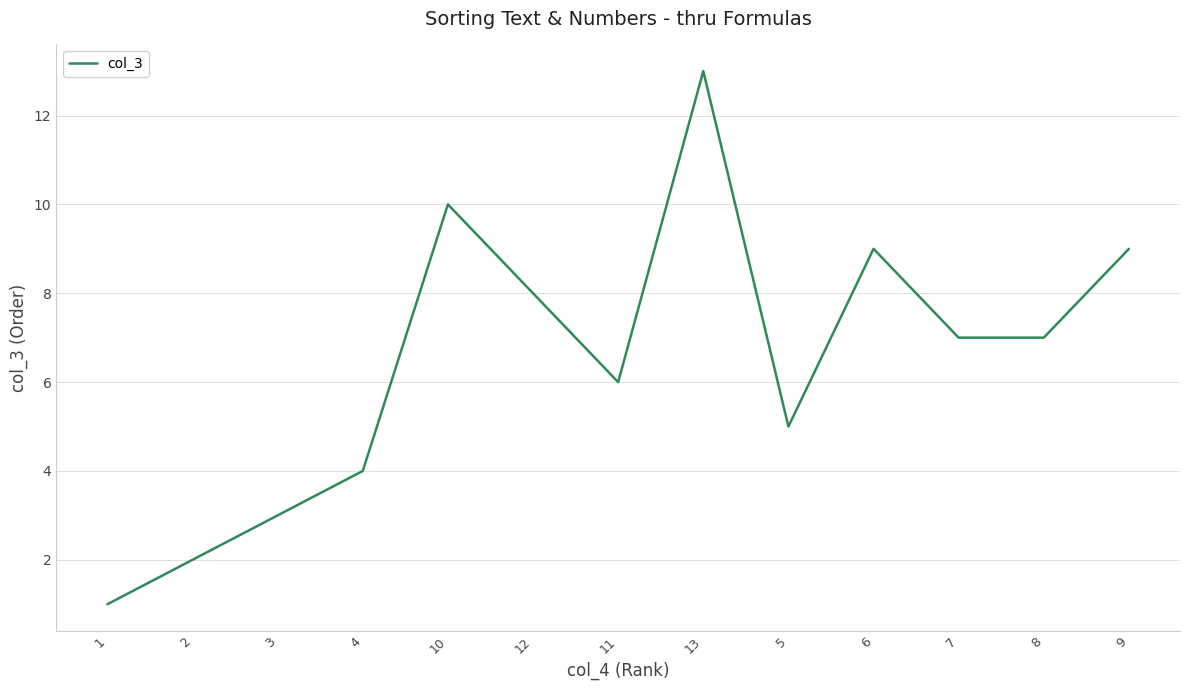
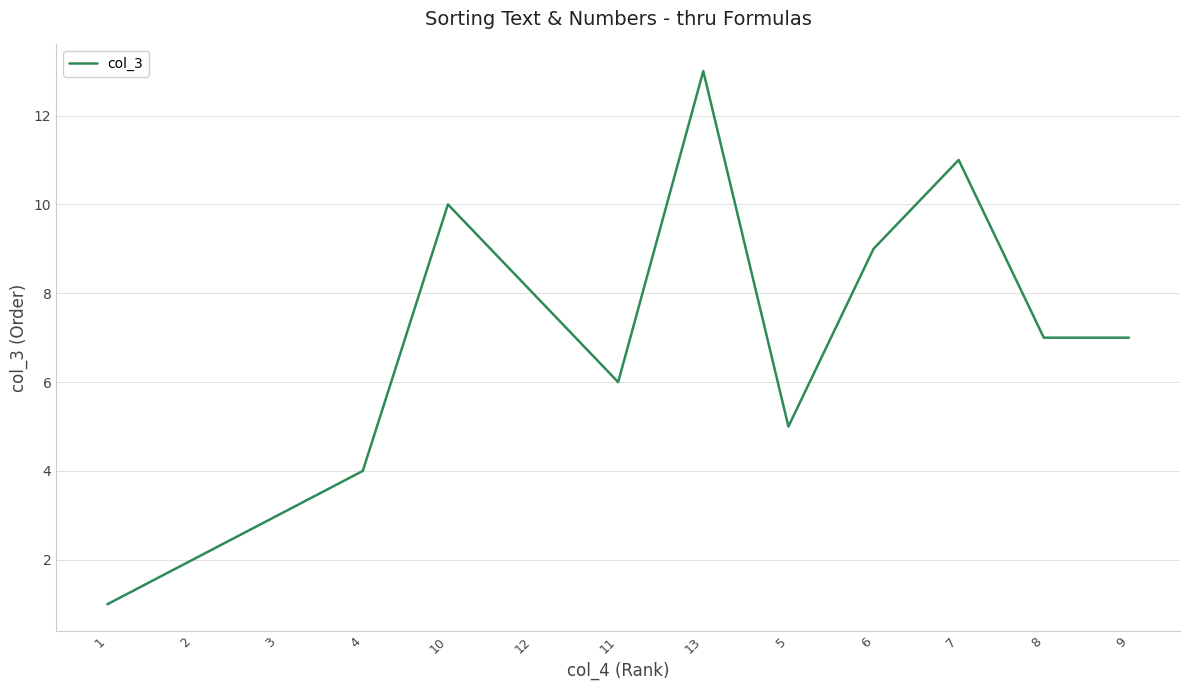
7: 7 -> 11
9: 9 -> 7
